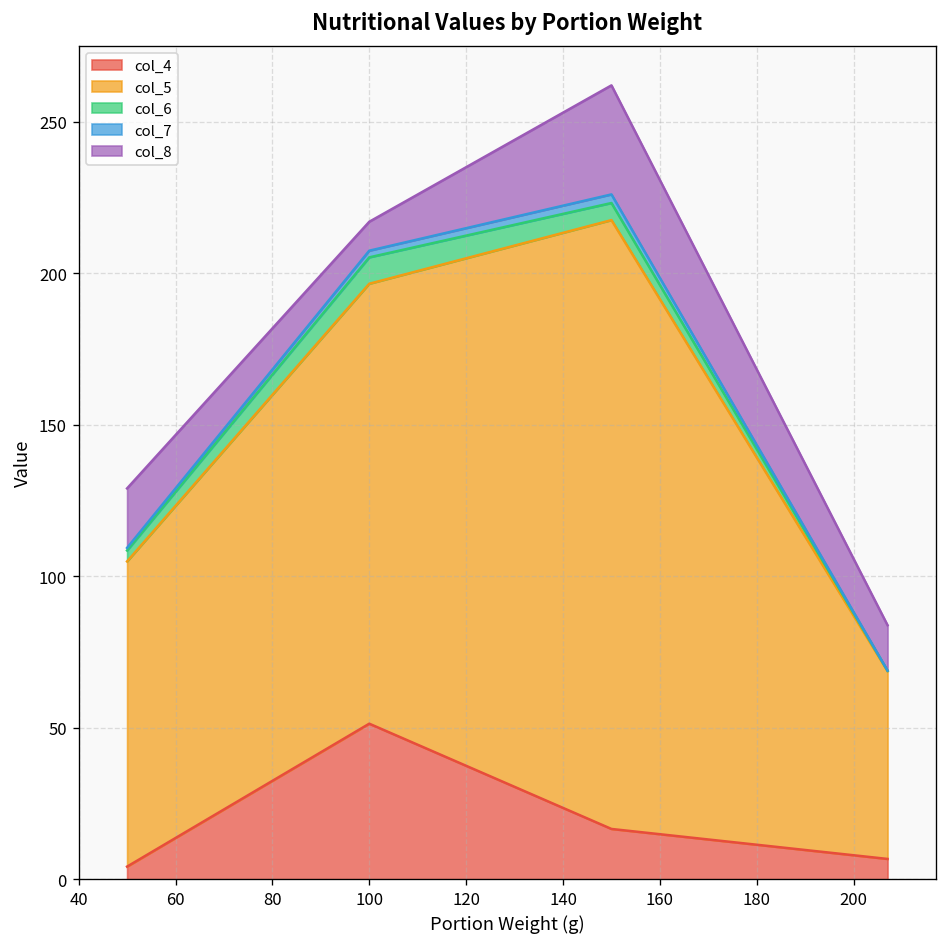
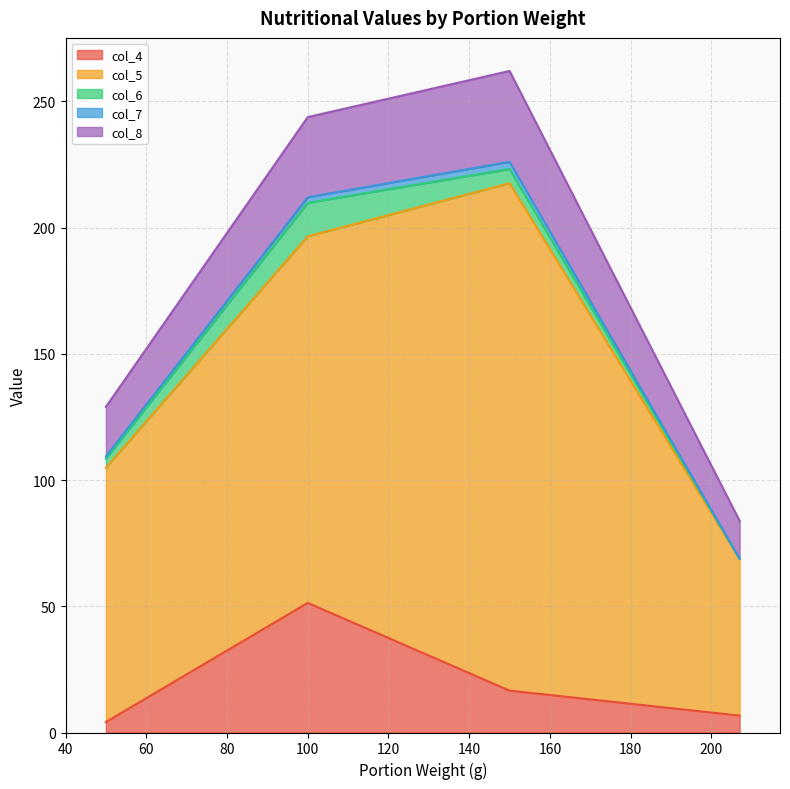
col_6, 100: 9 -> 13
col_8, 100: 10 -> 32
